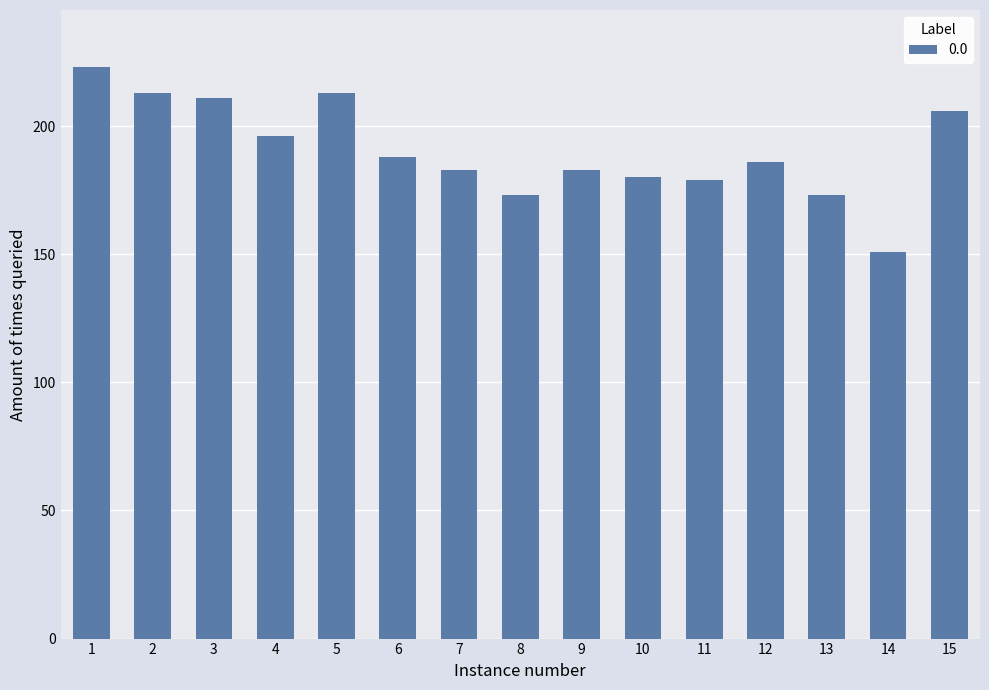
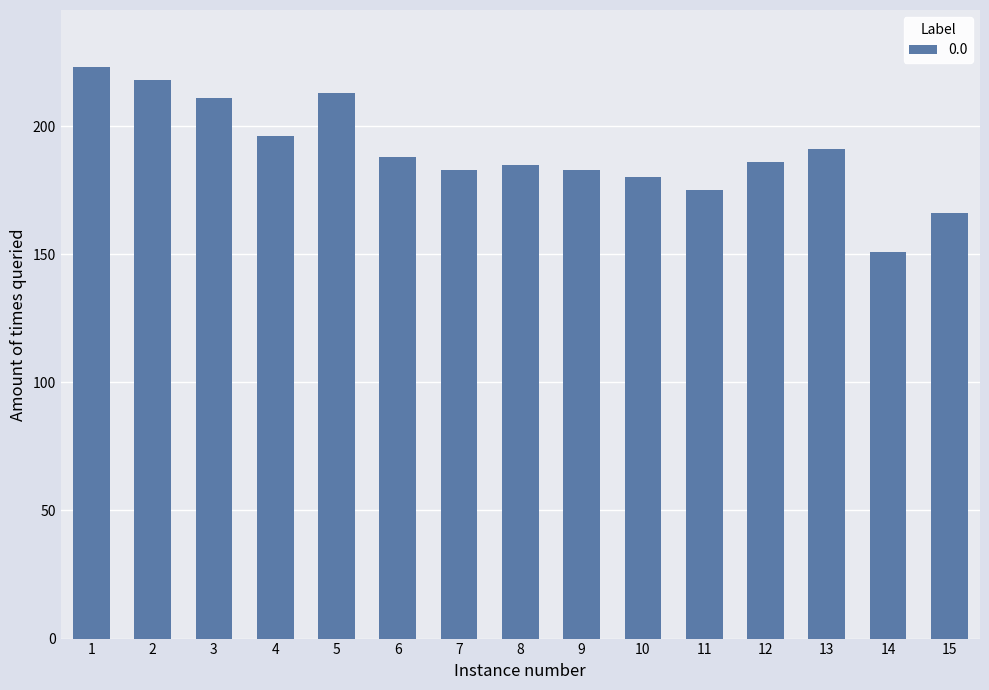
2: 213 -> 218
8: 173 -> 185
11: 179 -> 175
13: 173 -> 191
15: 206 -> 166
